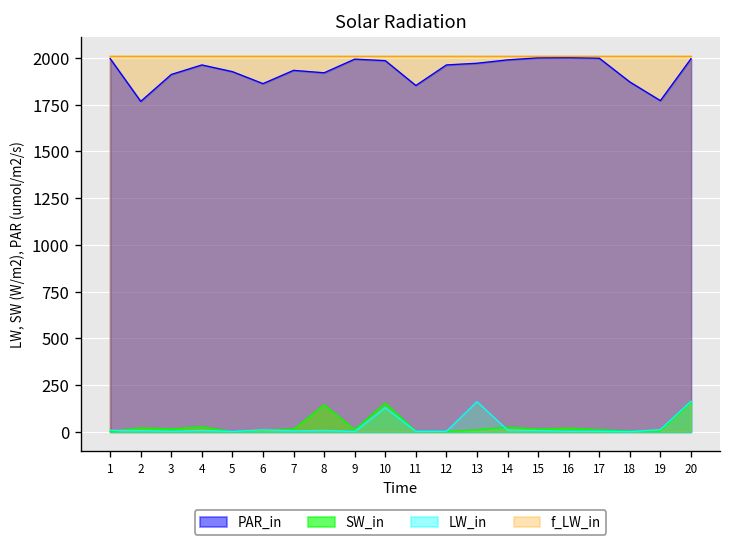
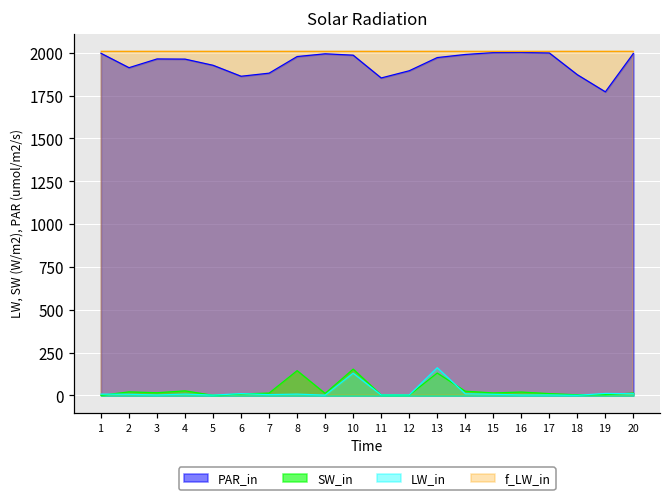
PAR_in, 2: 1770 -> 1910
PAR_in, 3: 1910 -> 1960
PAR_in, 7: 1930 -> 1880
PAR_in, 8: 1920 -> 1980
PAR_in, 12: 1960 -> 1900
SW_in, 13: 10 -> 130
SW_in, 20: 160 -> 10
LW_in, 20: 160 -> 10
